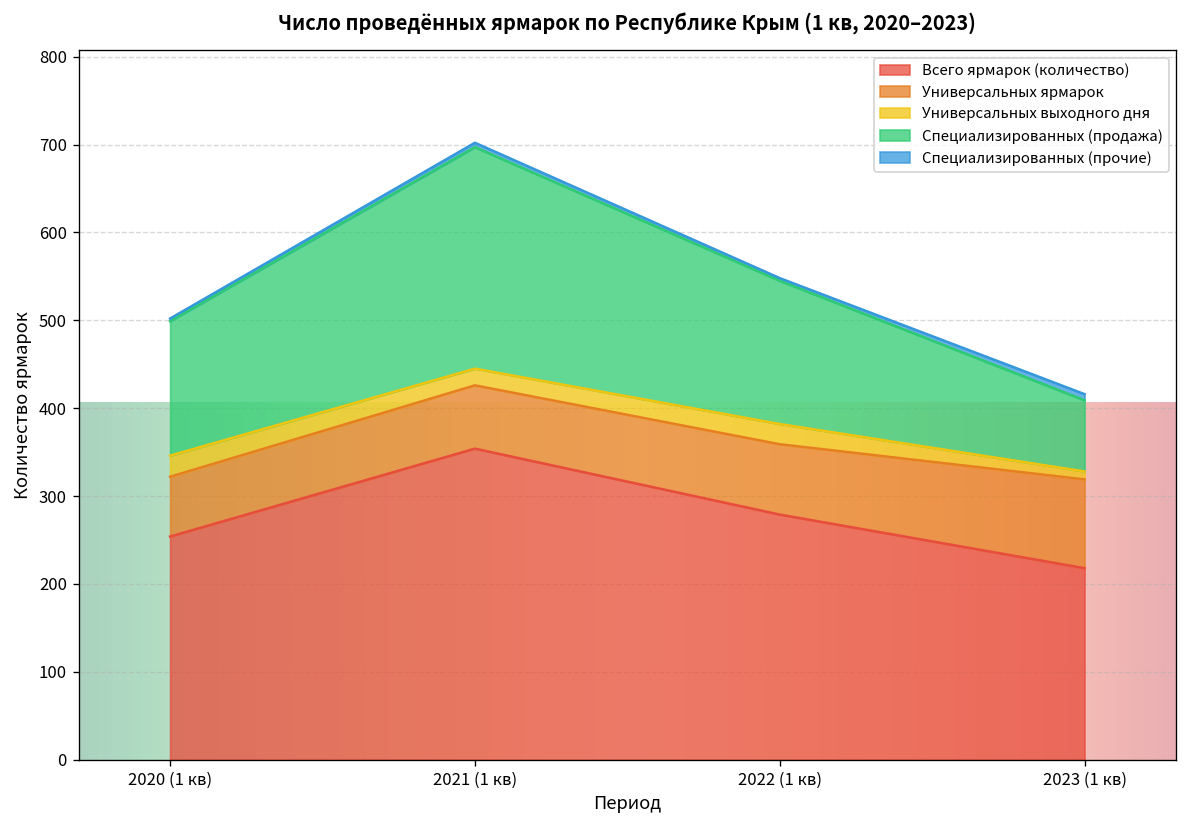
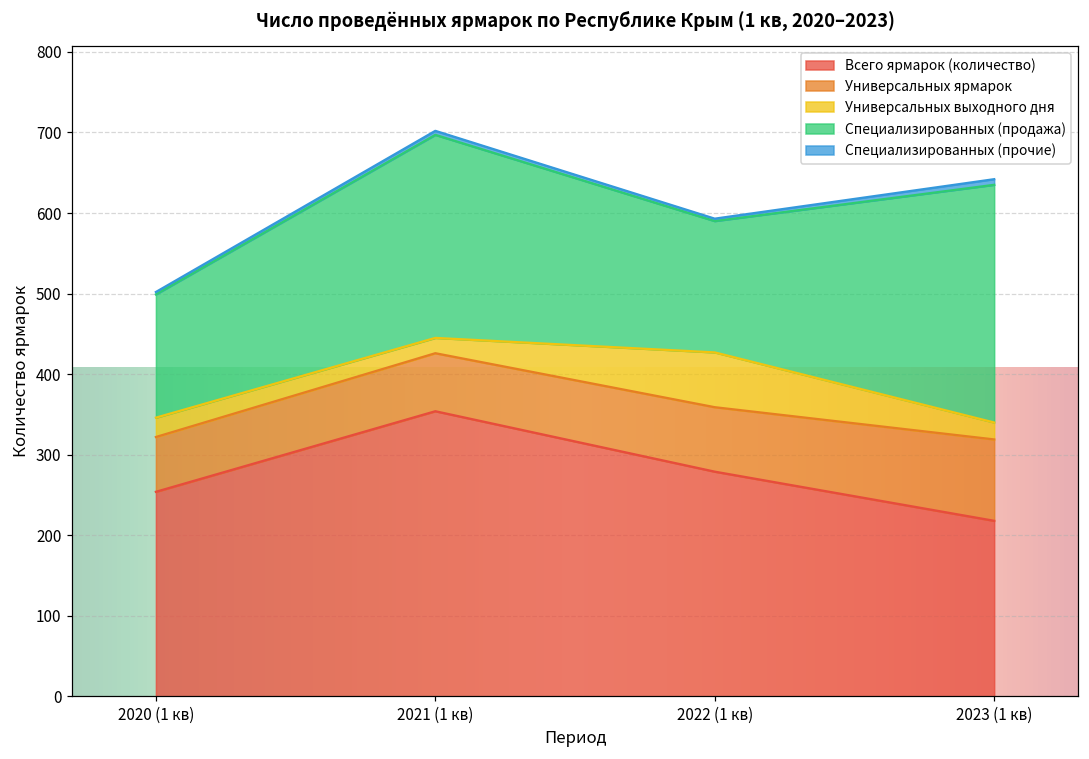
Универсальных выходного дня, 2022 (1 кв): 20 -> 70
Универсальных выходного дня, 2023 (1 кв): 10 -> 20
Специализированных (продажа), 2023 (1 кв): 80 -> 300
